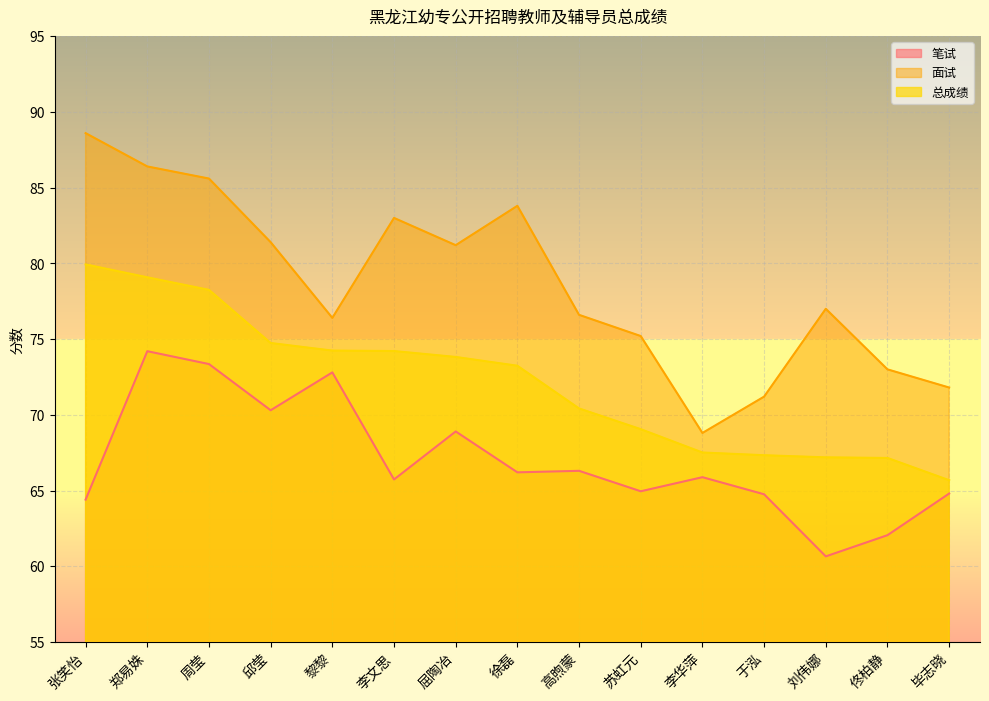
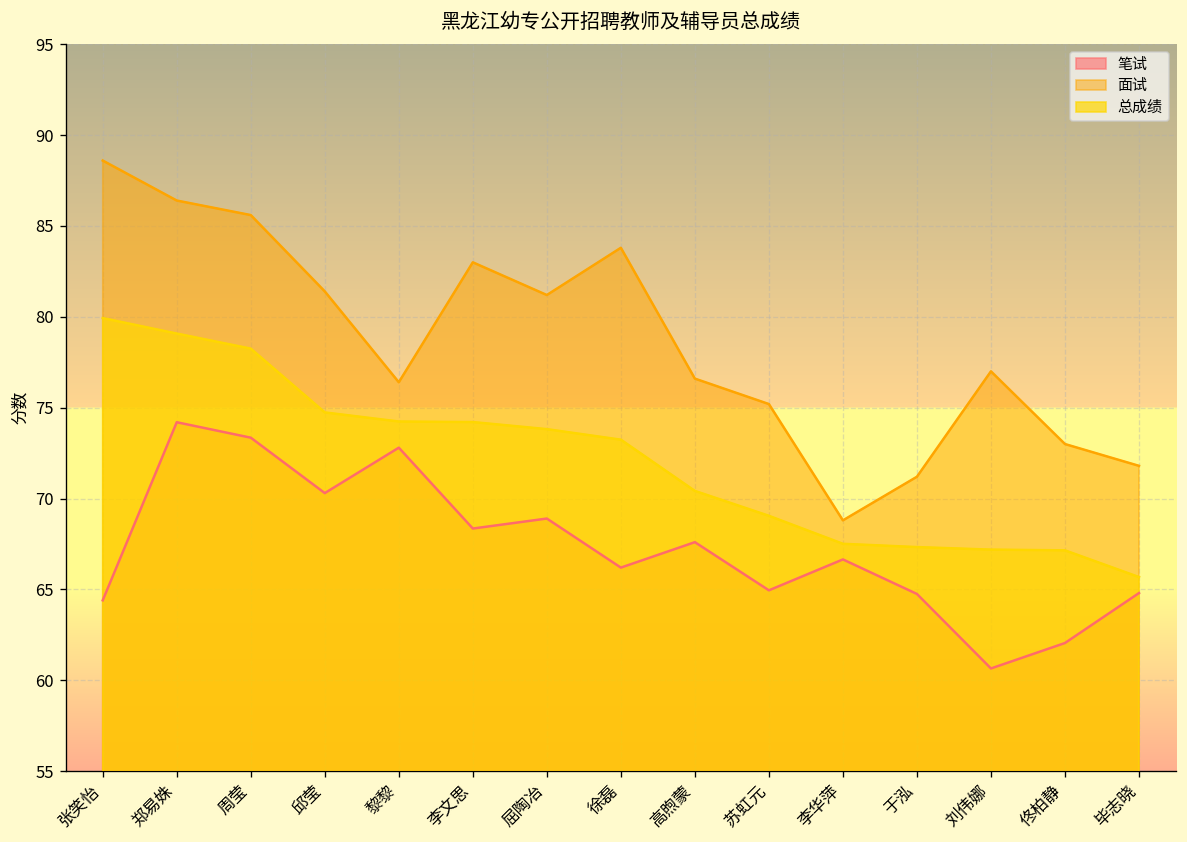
笔试, 李文思: 65.7 -> 68.4
笔试, 高煦蒙: 66.3 -> 67.6
笔试, 李华萍: 65.9 -> 66.7
